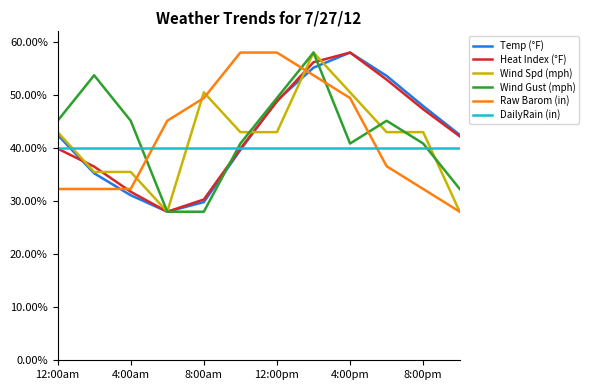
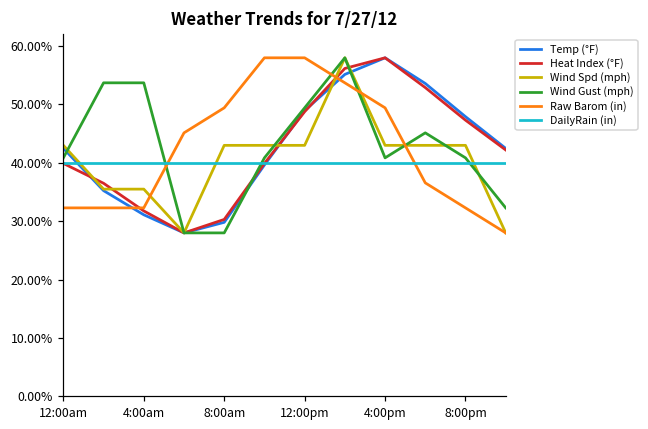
Wind Gust (mph), 12:00am: 45% -> 41%
Wind Gust (mph), 4:00am: 45% -> 54%
Wind Spd (mph), 8:00am: 51% -> 43%
Wind Spd (mph), 4:00pm: 51% -> 43%
